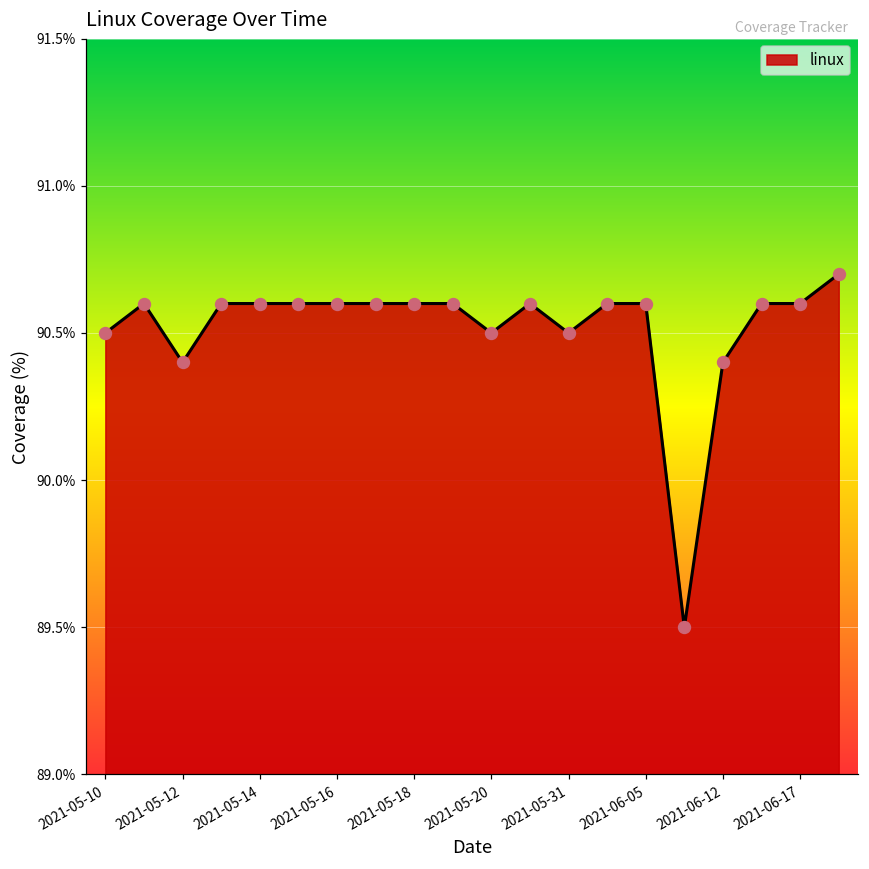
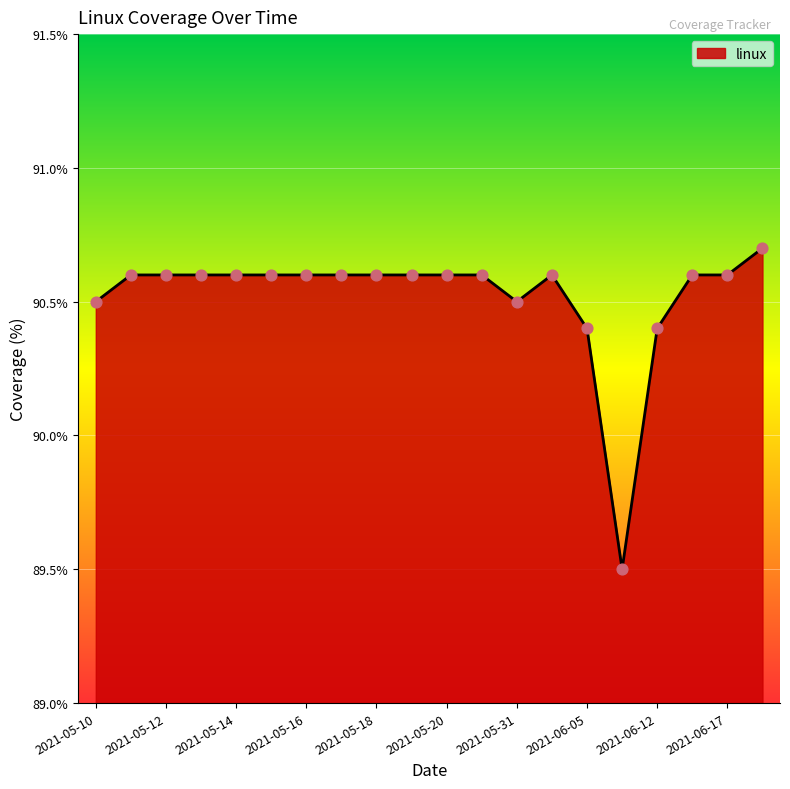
2021-05-12: 90.4% -> 90.6%
2021-05-20: 90.5% -> 90.6%
2021-06-05: 90.6% -> 90.4%
